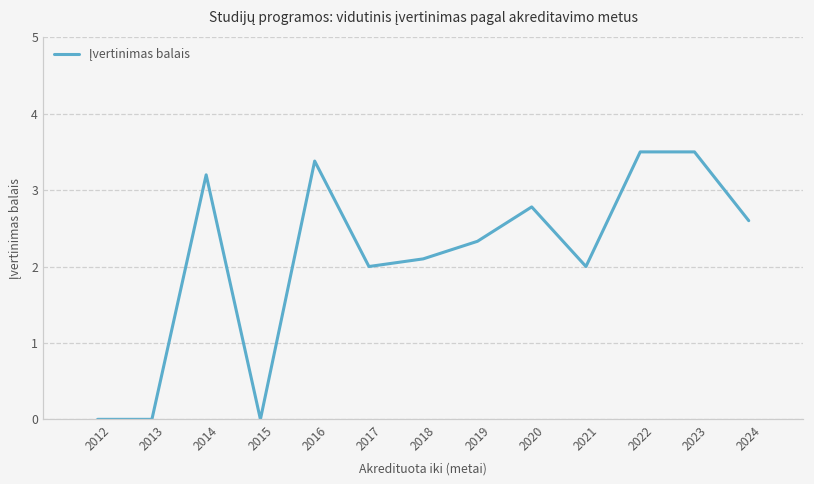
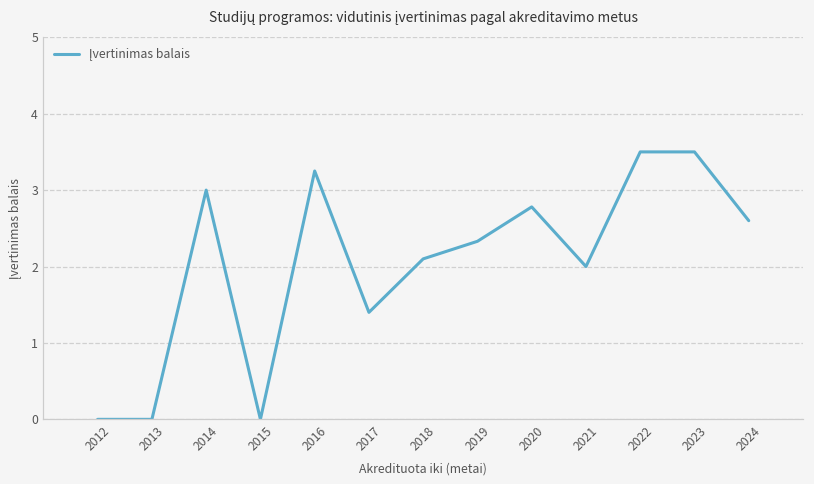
2014: 3.2 -> 3.0
2016: 3.4 -> 3.3
2017: 2.0 -> 1.4
